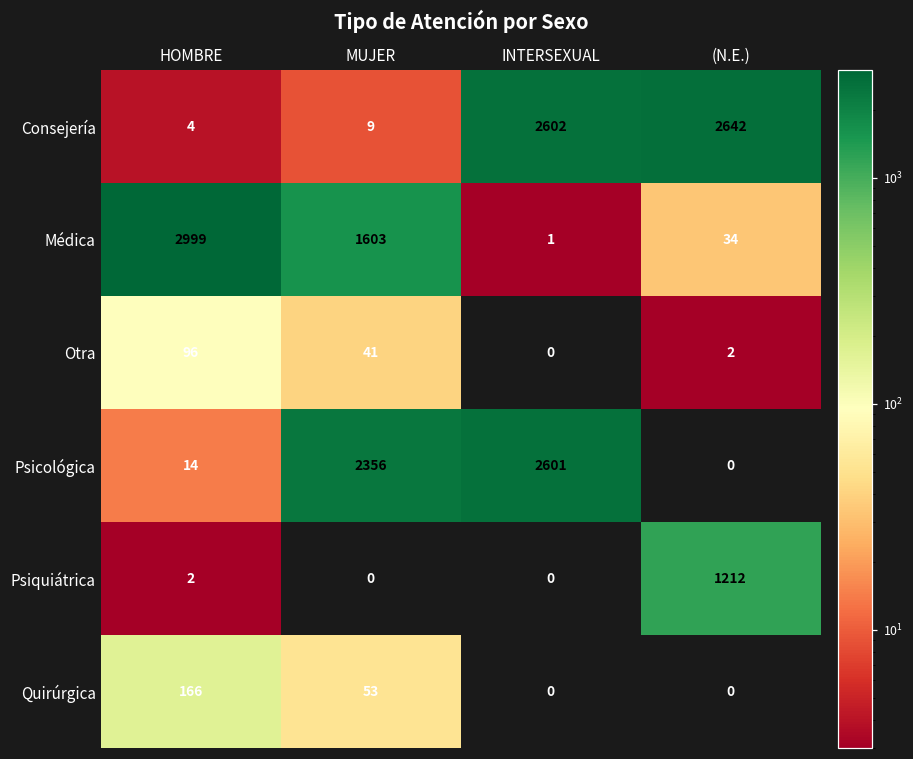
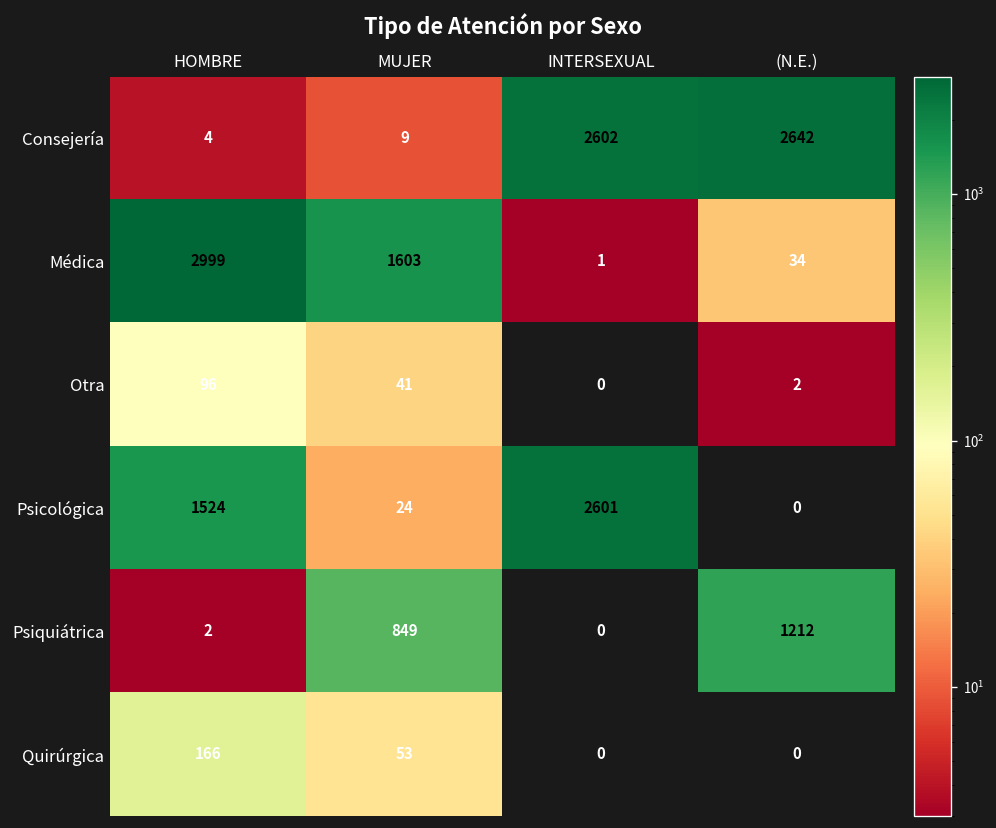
Psicológica, HOMBRE: 14 -> 1524
Psicológica, MUJER: 2356 -> 24
Psiquiátrica, MUJER: 0 -> 849
